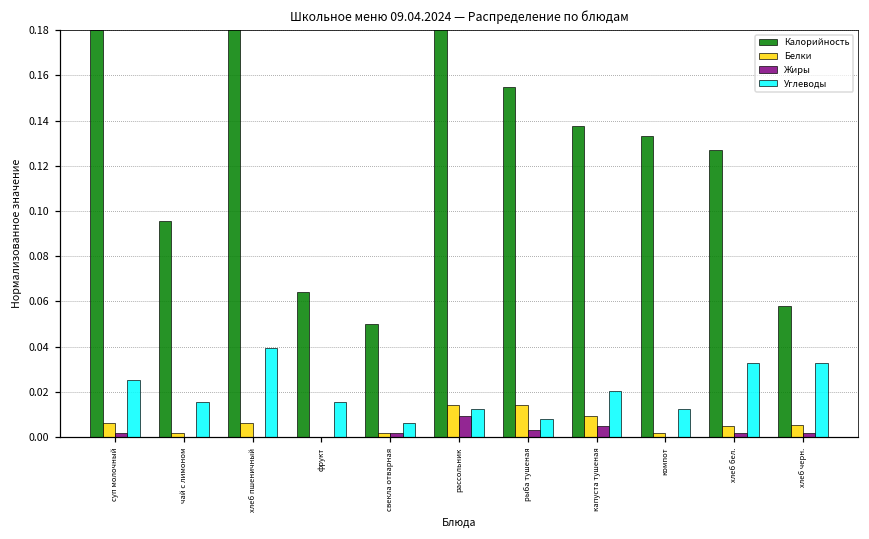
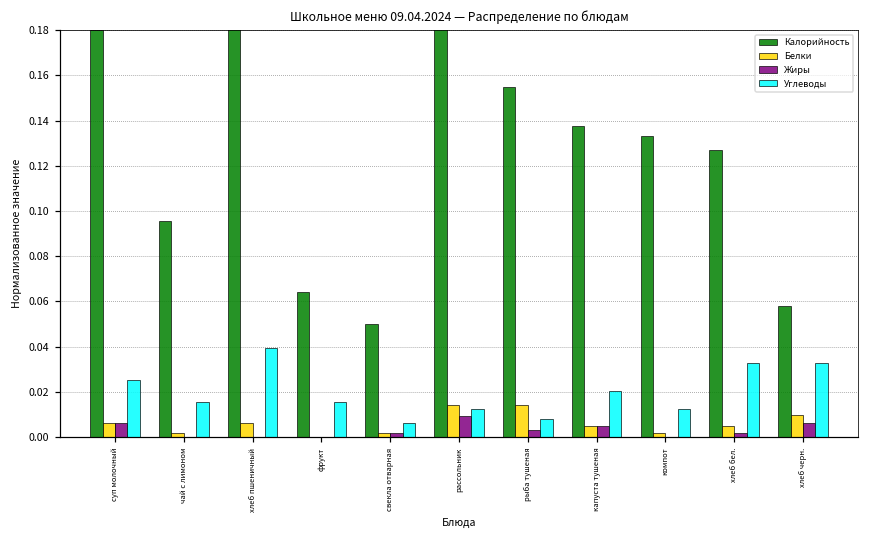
Жиры, суп молочный: 0.002 -> 0.006
Белки, капуста тушеная: 0.009 -> 0.005
Белки, хлеб черн.: 0.005 -> 0.010
Жиры, хлеб черн.: 0.002 -> 0.006
